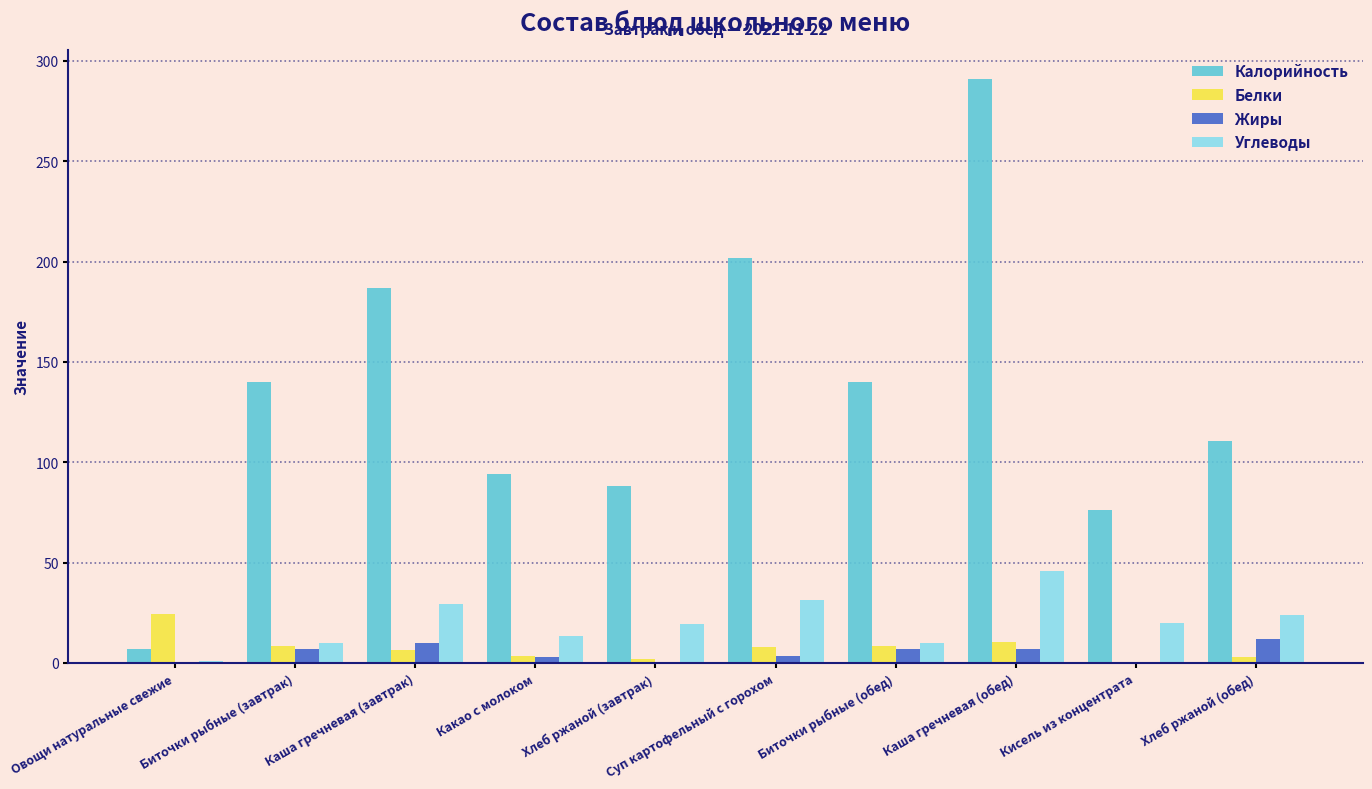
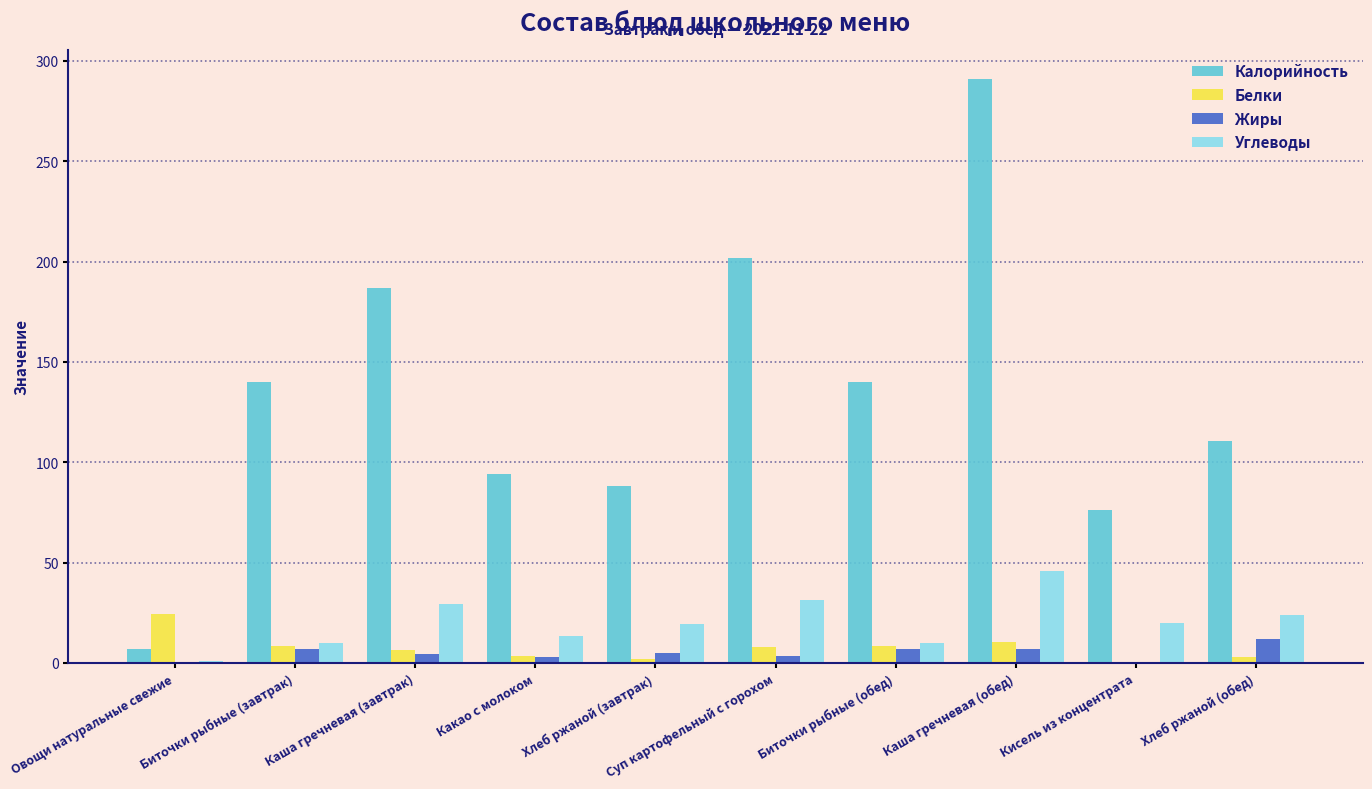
Жиры, Каша гречневая (завтрак): 10 -> 4
Жиры, Хлеб ржаной (завтрак): 0 -> 5
